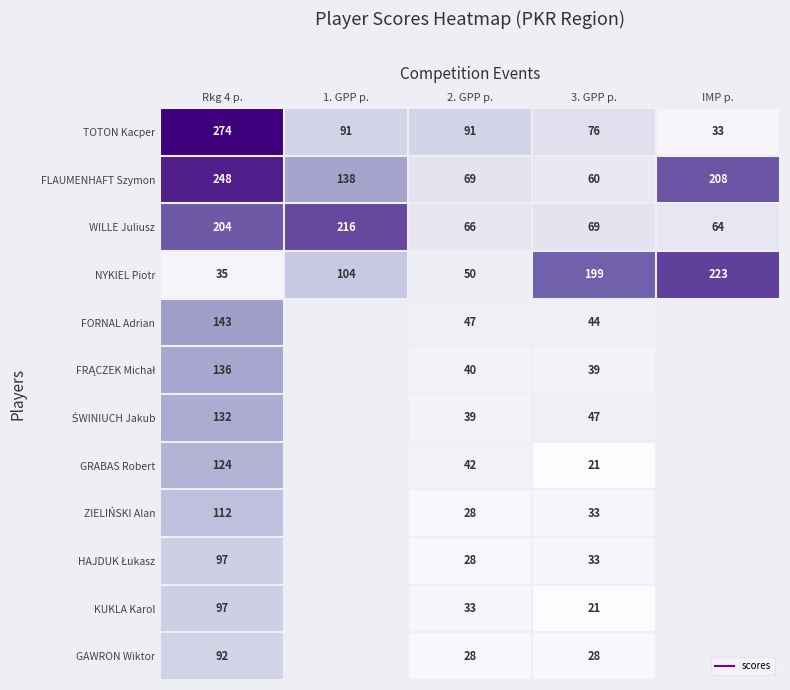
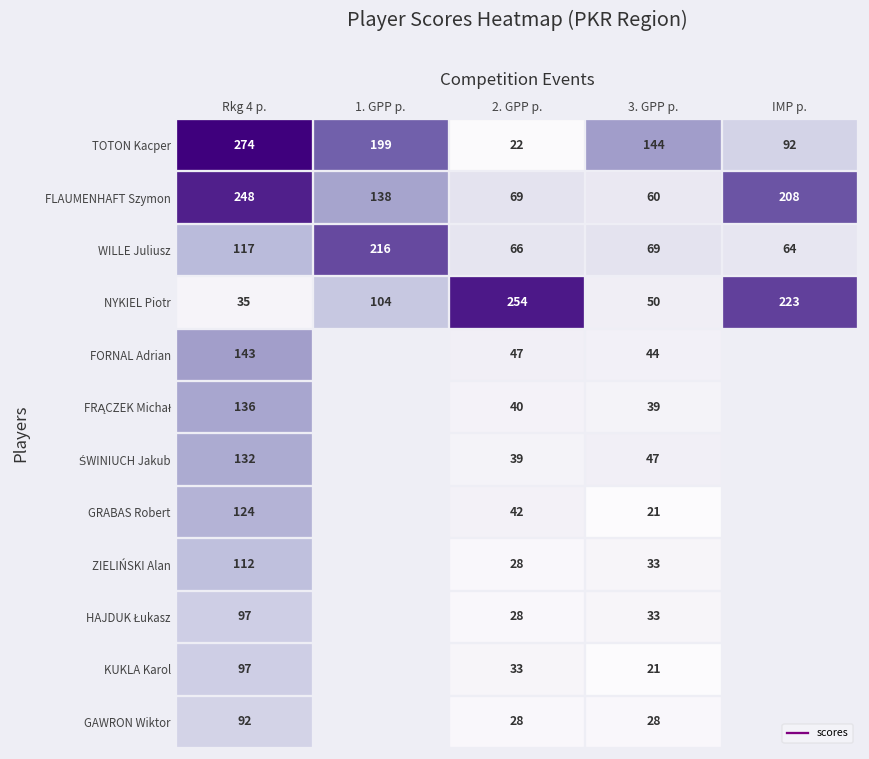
TOTON Kacper, 1. GPP p.: 91 -> 199
TOTON Kacper, 2. GPP p.: 91 -> 22
TOTON Kacper, 3. GPP p.: 76 -> 144
TOTON Kacper, IMP p.: 33 -> 92
WILLE Juliusz, Rkg 4 p.: 204 -> 117
NYKIEL Piotr, 2. GPP p.: 50 -> 254
NYKIEL Piotr, 3. GPP p.: 199 -> 50
